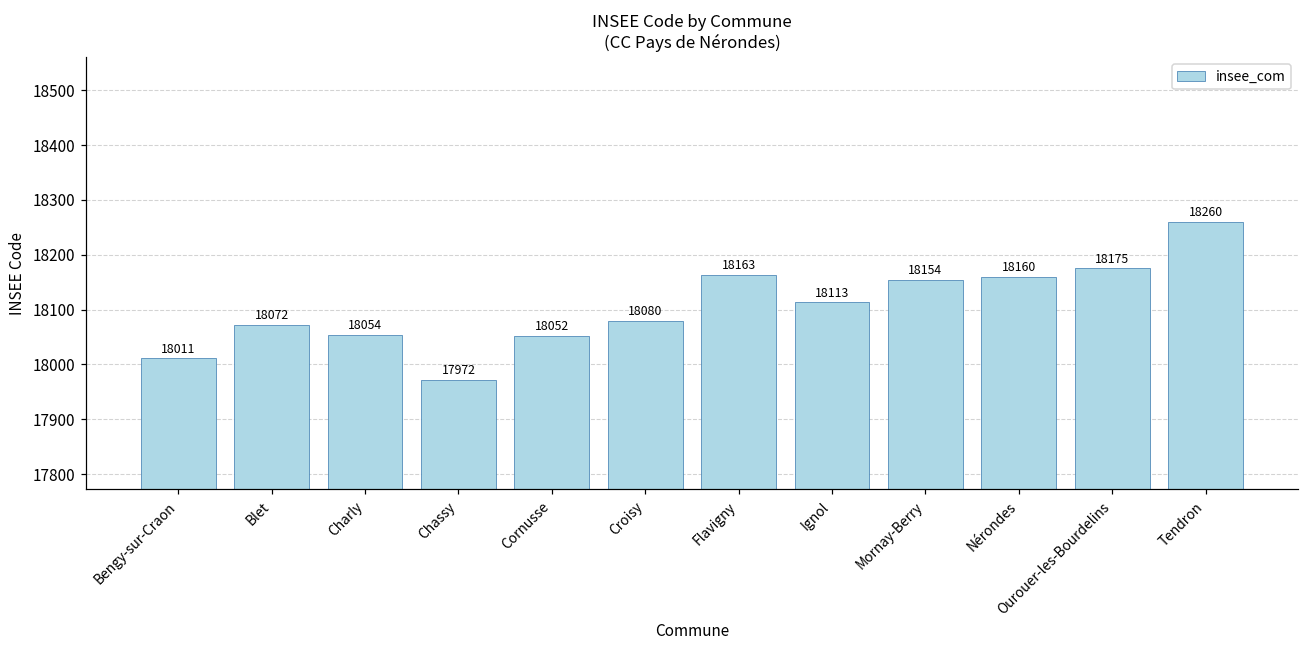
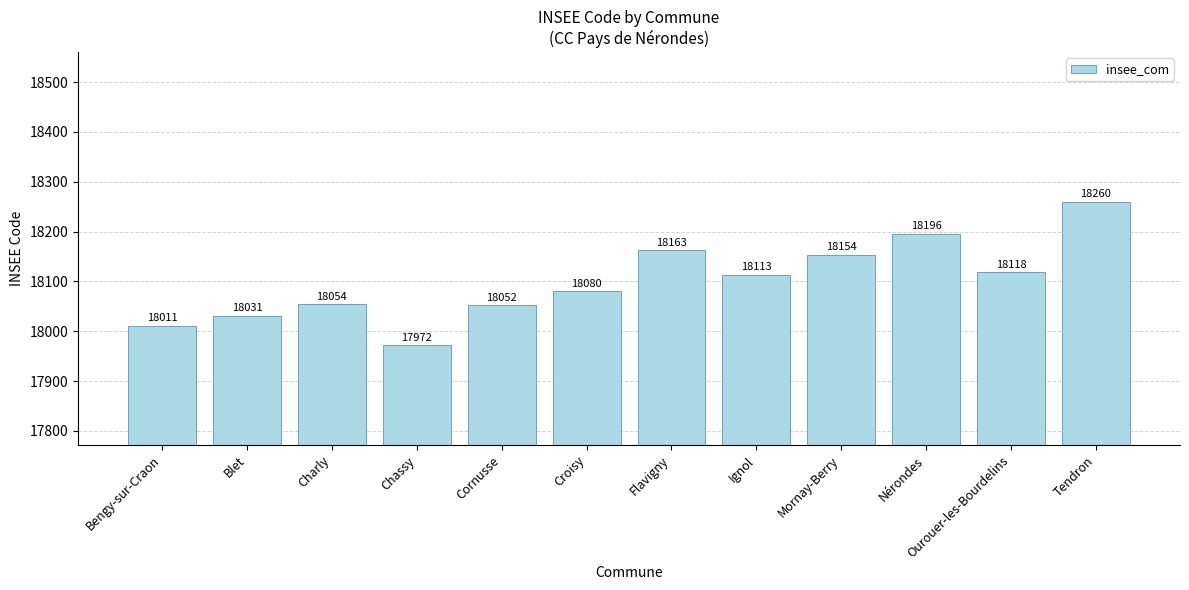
Blet: 18072 -> 18031
Nérondes: 18160 -> 18196
Ourouer-les-Bourdelins: 18175 -> 18118
